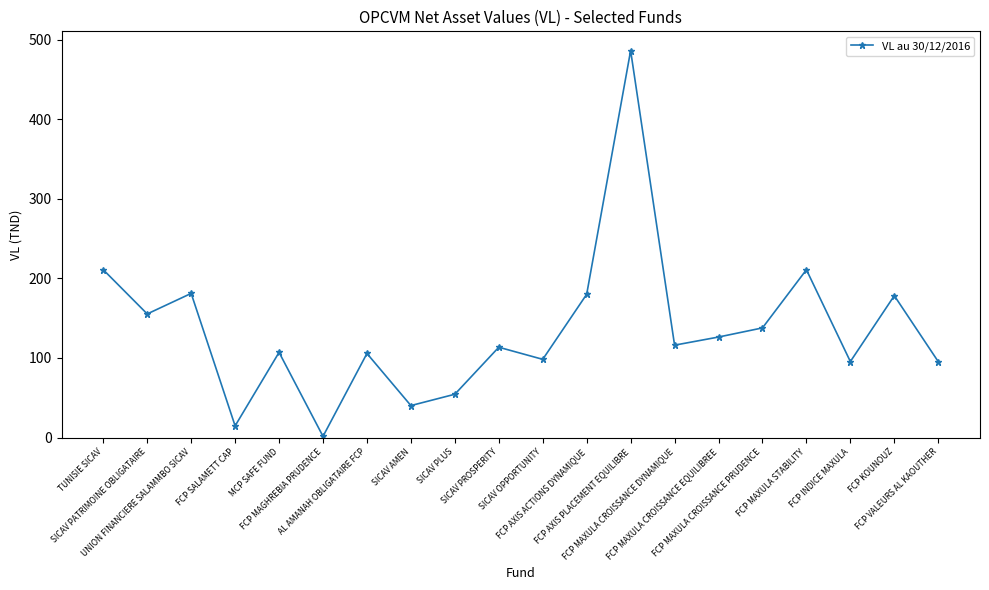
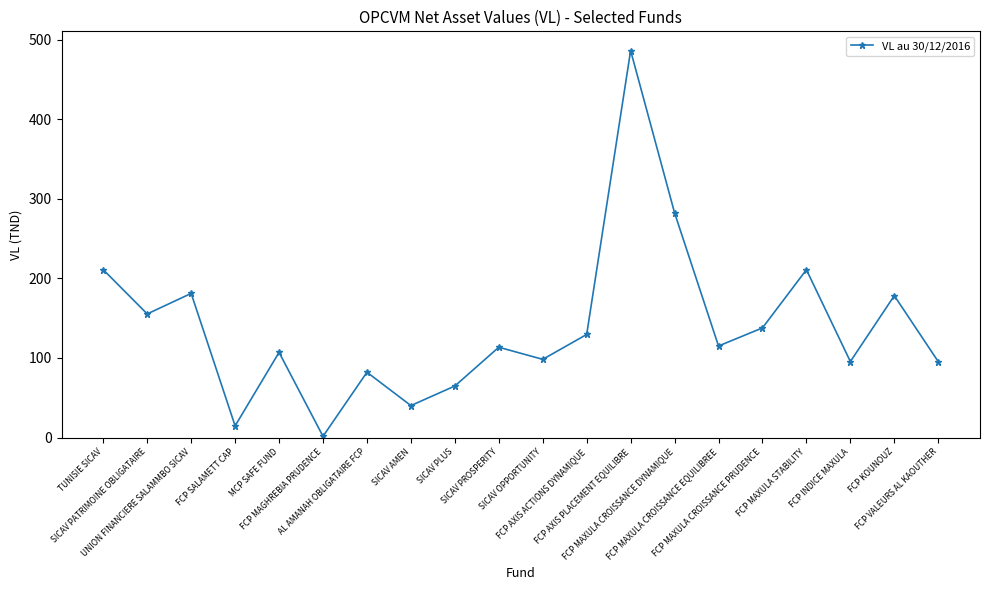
AL AMANAH OBLIGATAIRE FCP: 110 -> 80
SICAV PLUS: 50 -> 60
FCP AXIS ACTIONS DYNAMIQUE: 180 -> 130
FCP MAXULA CROISSANCE DYNAMIQUE: 120 -> 280
FCP MAXULA CROISSANCE EQUILIBREE: 130 -> 120
